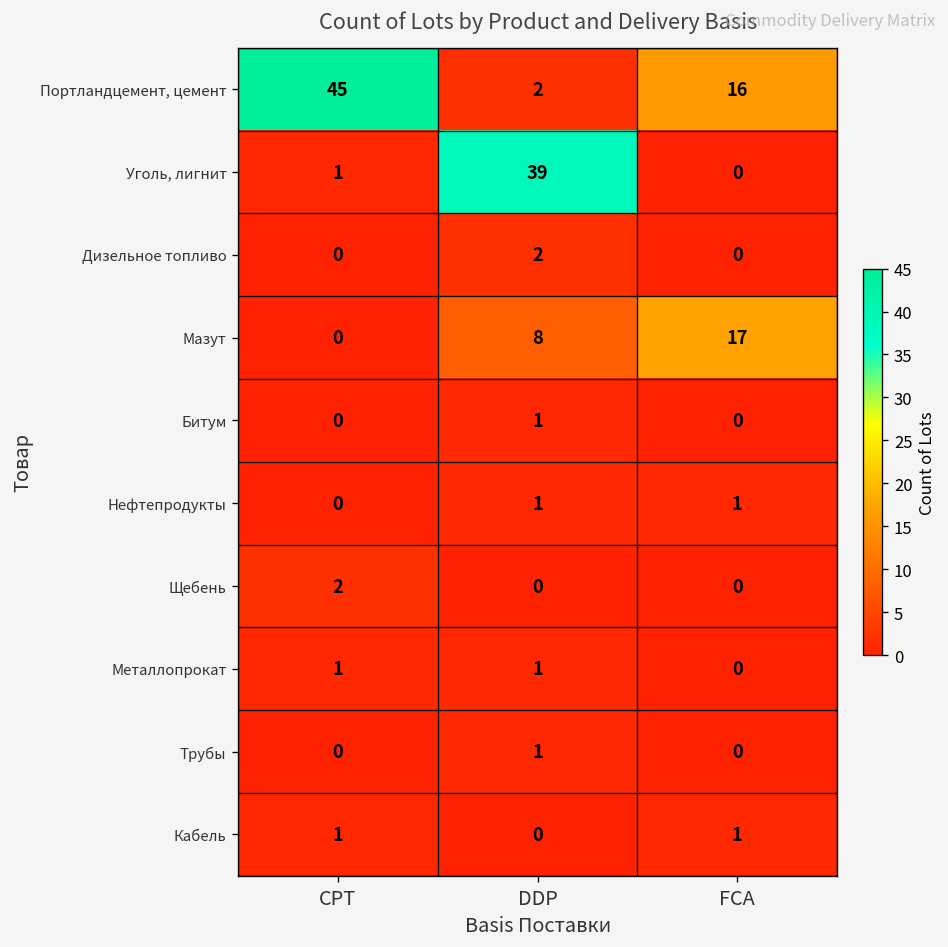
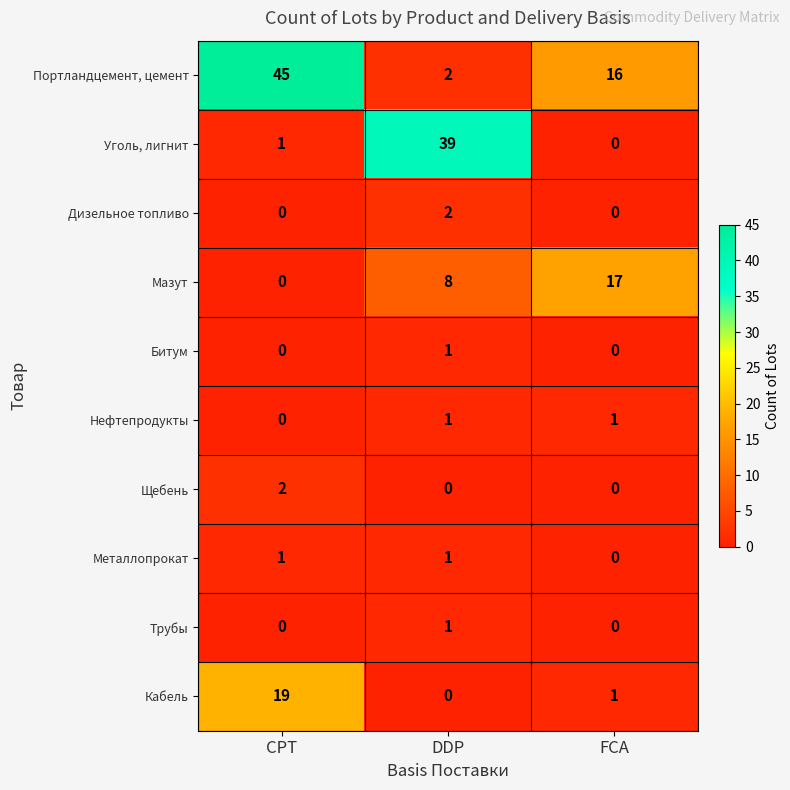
Кабель, CPT: 1 -> 19
